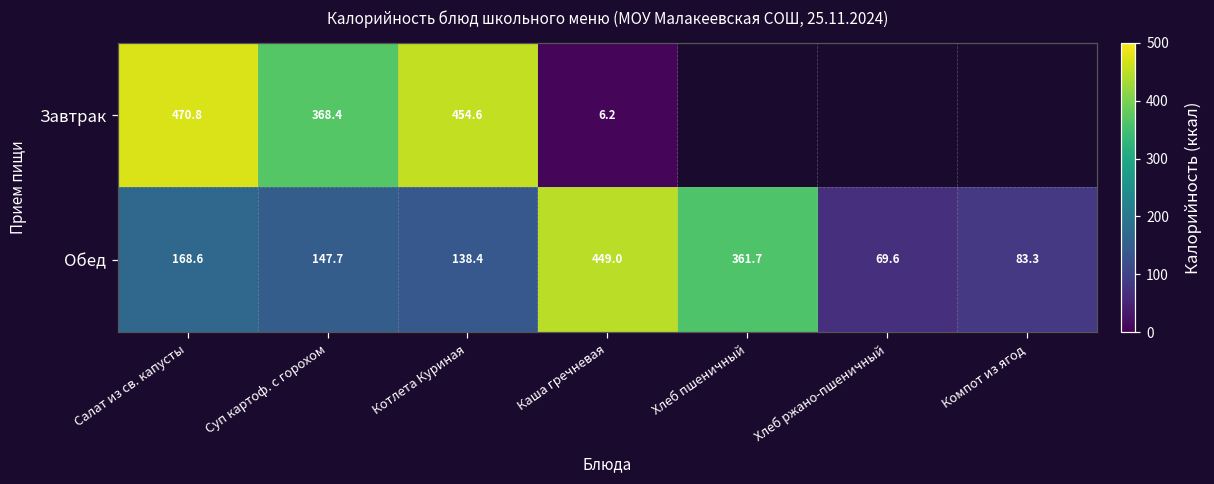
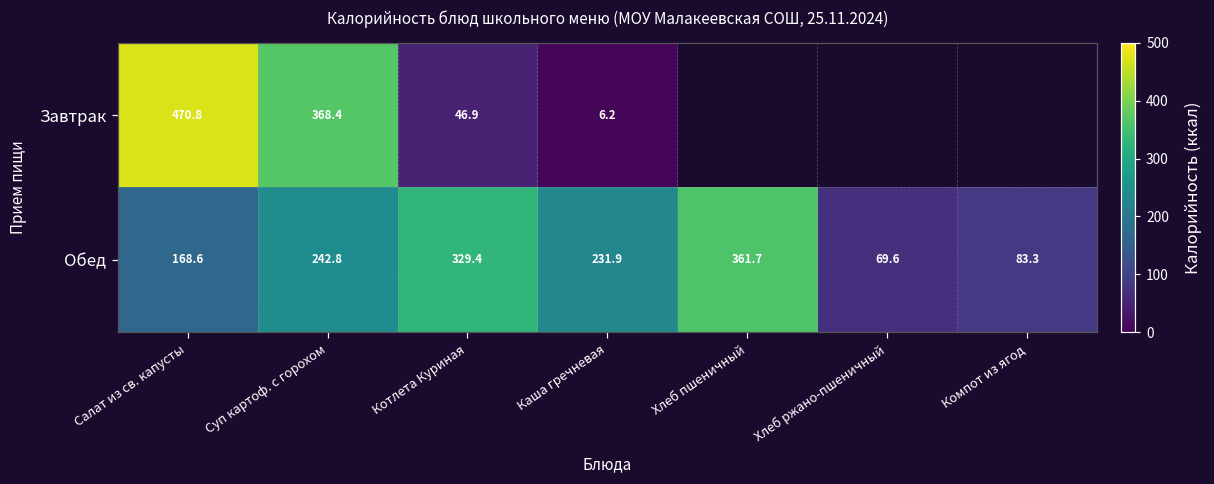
Завтрак, Котлета Куриная: 454.6 -> 46.9
Обед, Суп картоф. с горохом: 147.7 -> 242.8
Обед, Котлета Куриная: 138.4 -> 329.4
Обед, Каша гречневая: 449.0 -> 231.9
